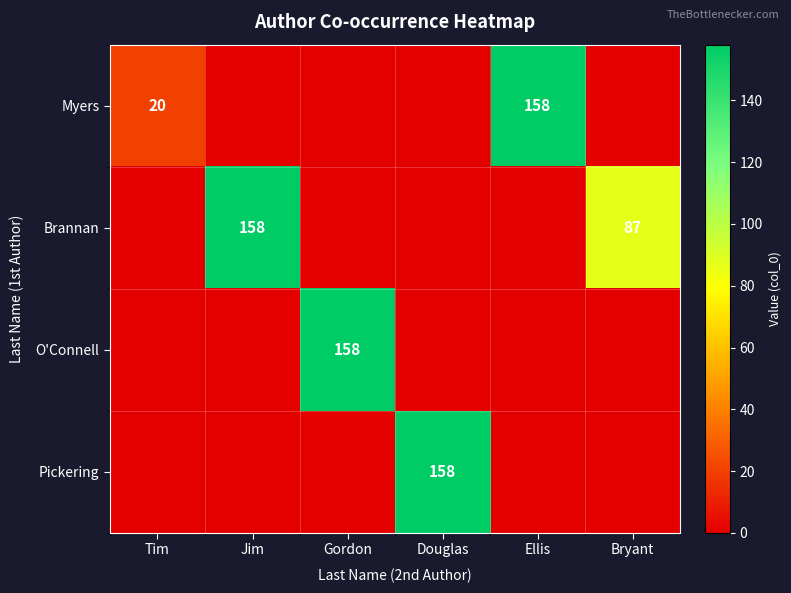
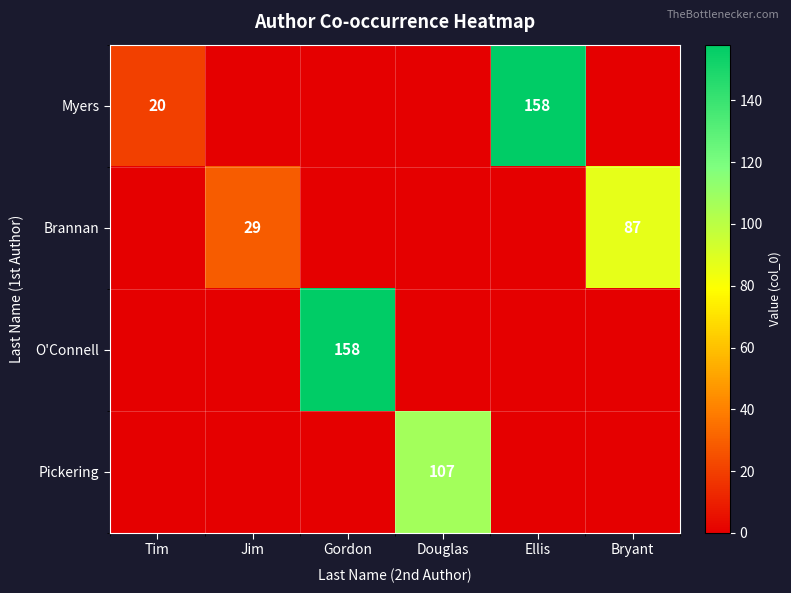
Brannan, Jim: 158 -> 29
Pickering, Douglas: 158 -> 107
